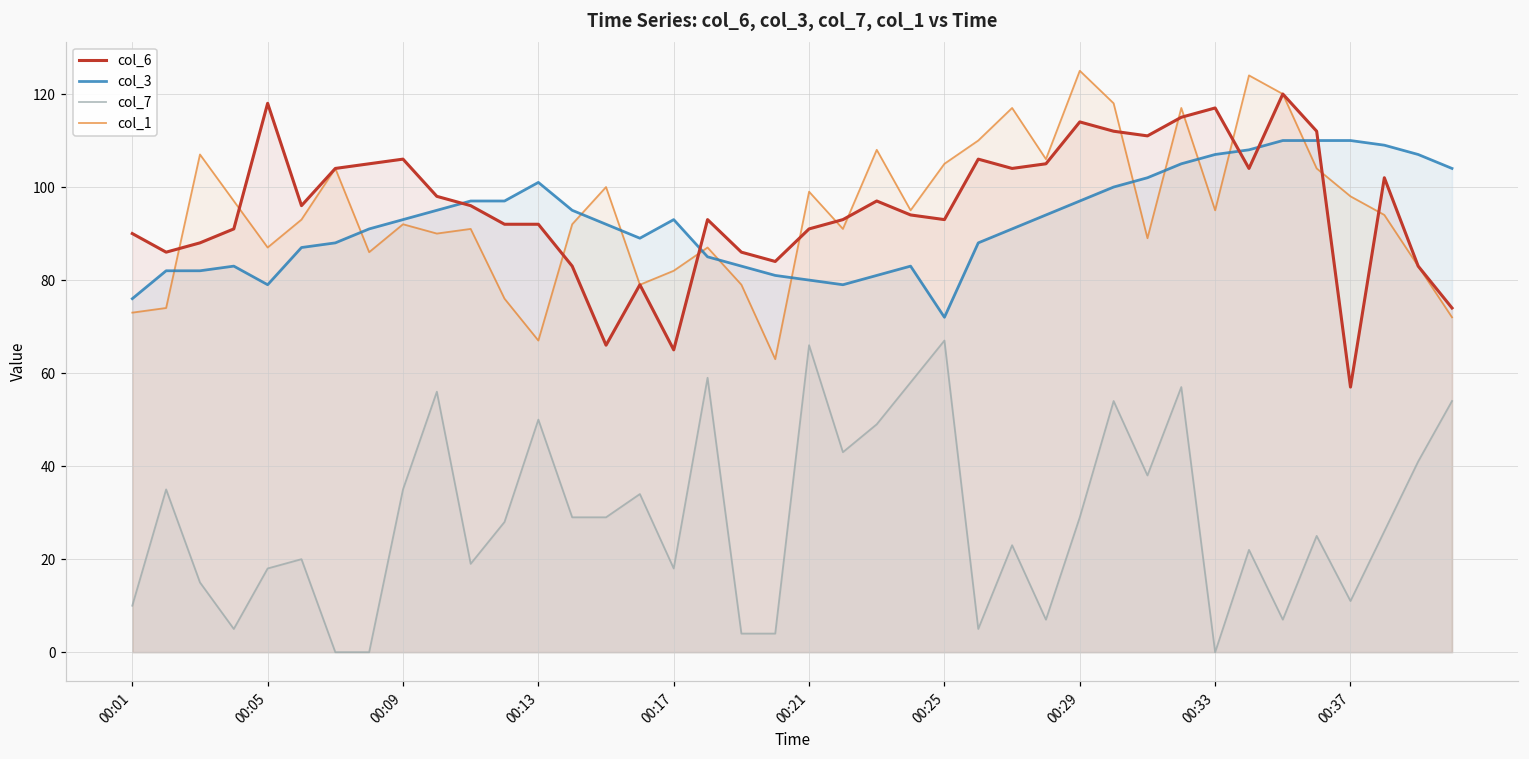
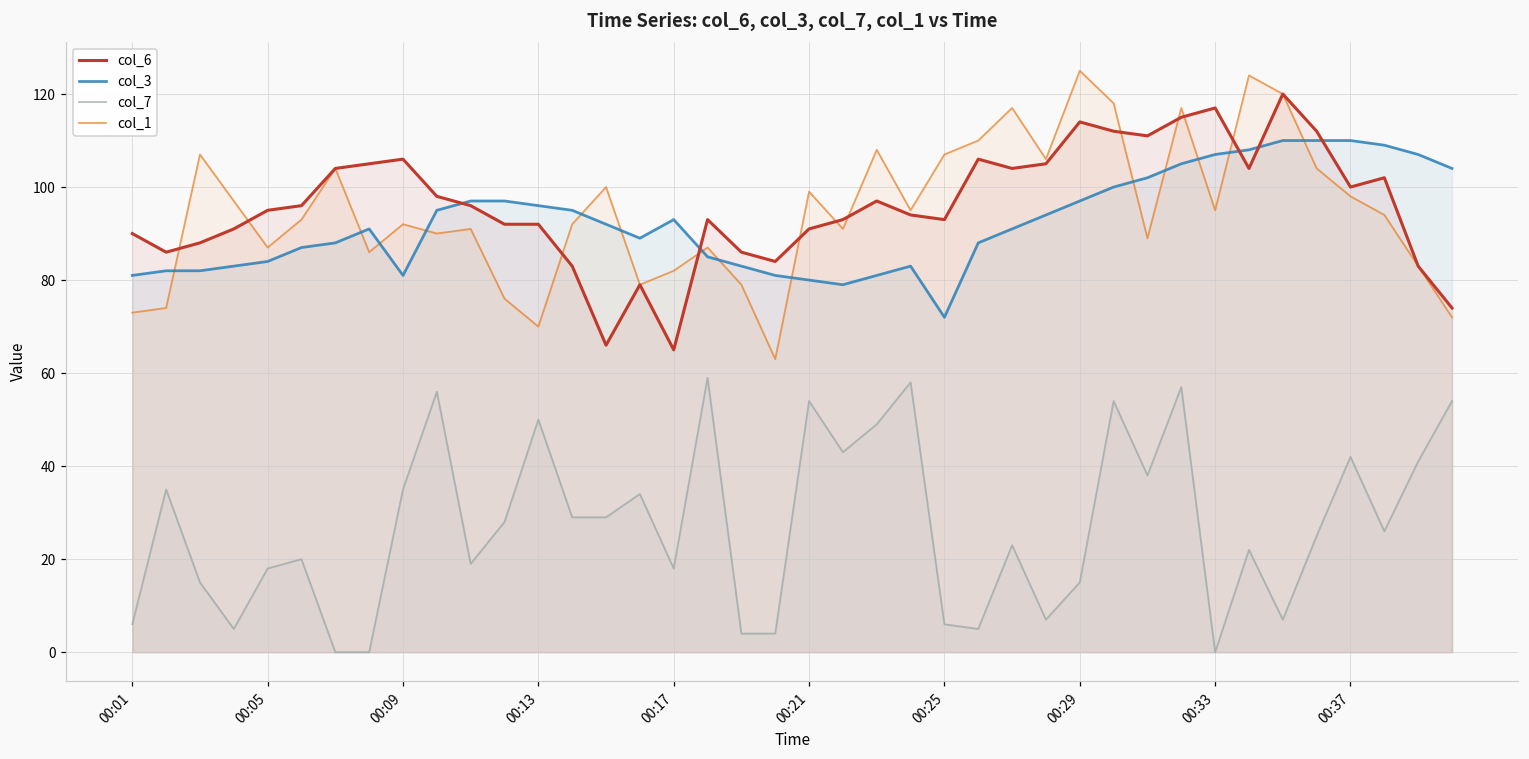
col_3, 00:01: 76 -> 81
col_7, 00:01: 10 -> 6
col_6, 00:05: 118 -> 95
col_3, 00:05: 79 -> 84
col_3, 00:09: 93 -> 81
col_3, 00:13: 101 -> 96
col_1, 00:13: 67 -> 70
col_7, 00:21: 66 -> 54
col_7, 00:25: 67 -> 6
col_1, 00:25: 105 -> 107
col_7, 00:29: 29 -> 15
col_6, 00:37: 57 -> 100
col_7, 00:37: 11 -> 42
